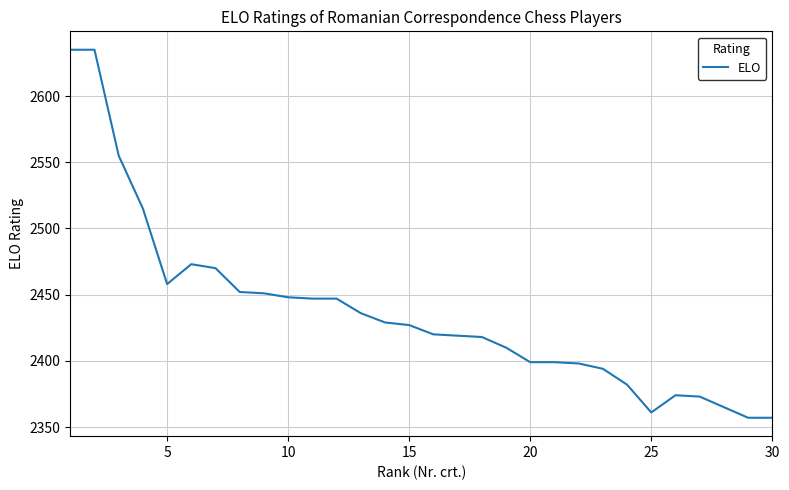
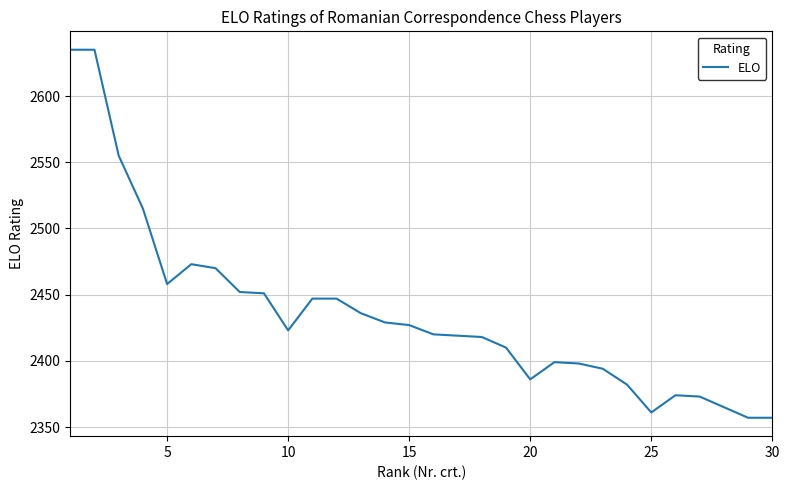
10: 2448 -> 2423
20: 2399 -> 2386
